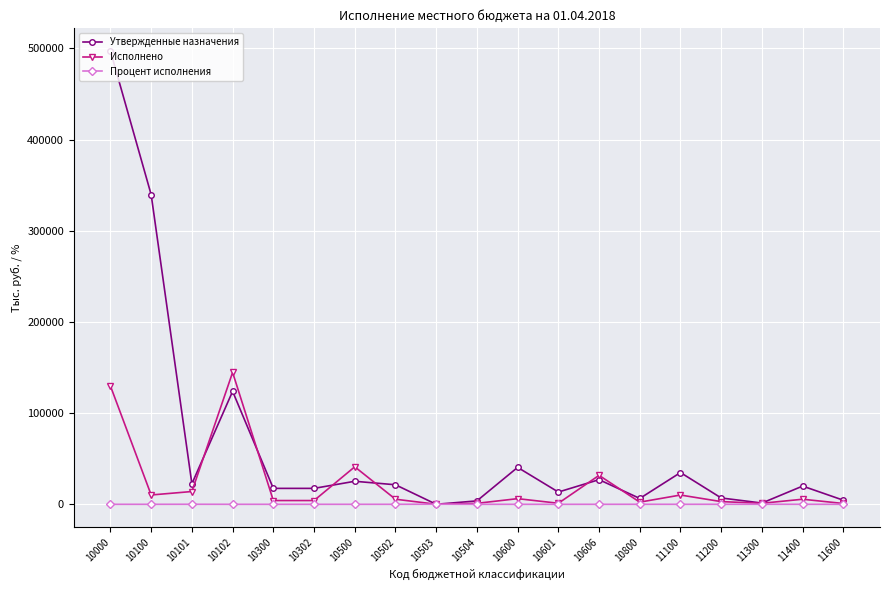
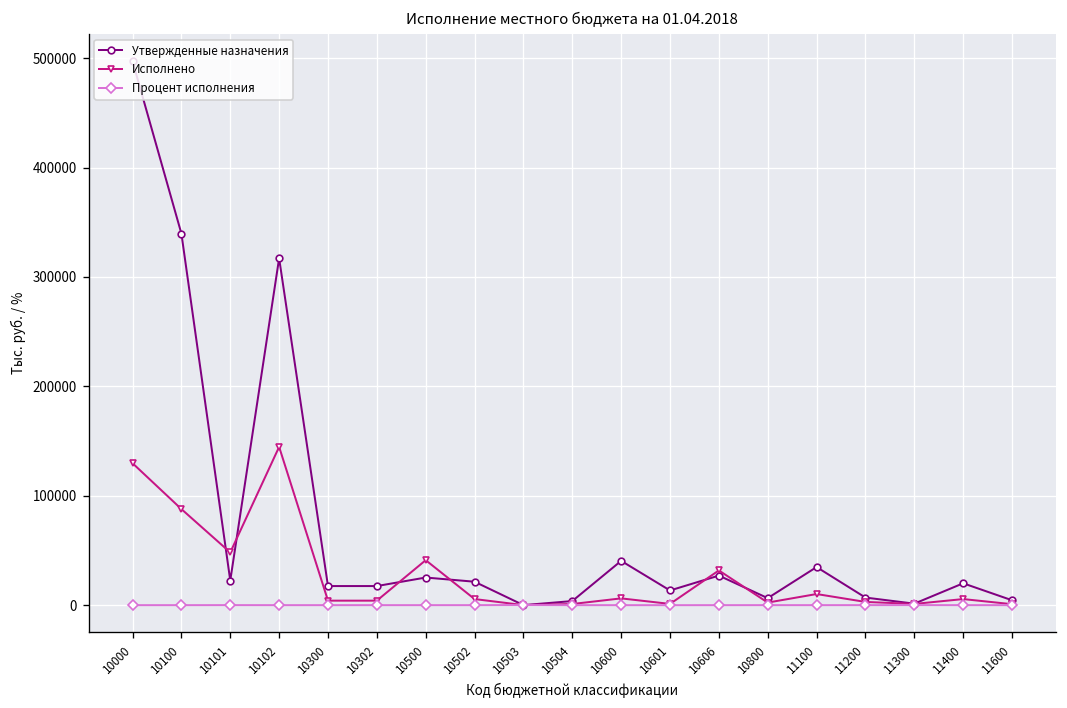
Исполнено, 10100: 10000 -> 90000
Исполнено, 10101: 10000 -> 50000
Утвержденные назначения, 10102: 120000 -> 320000
